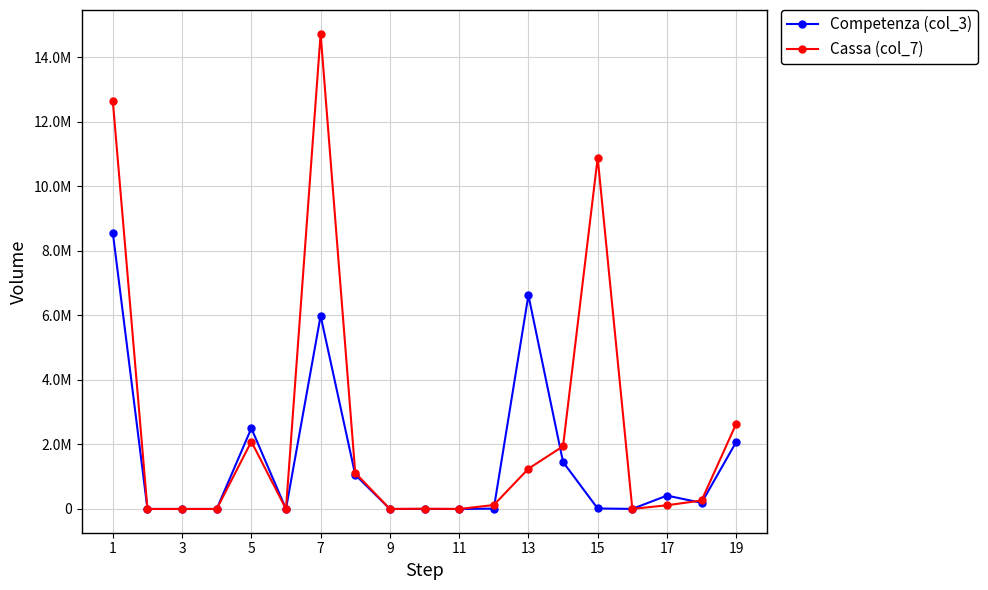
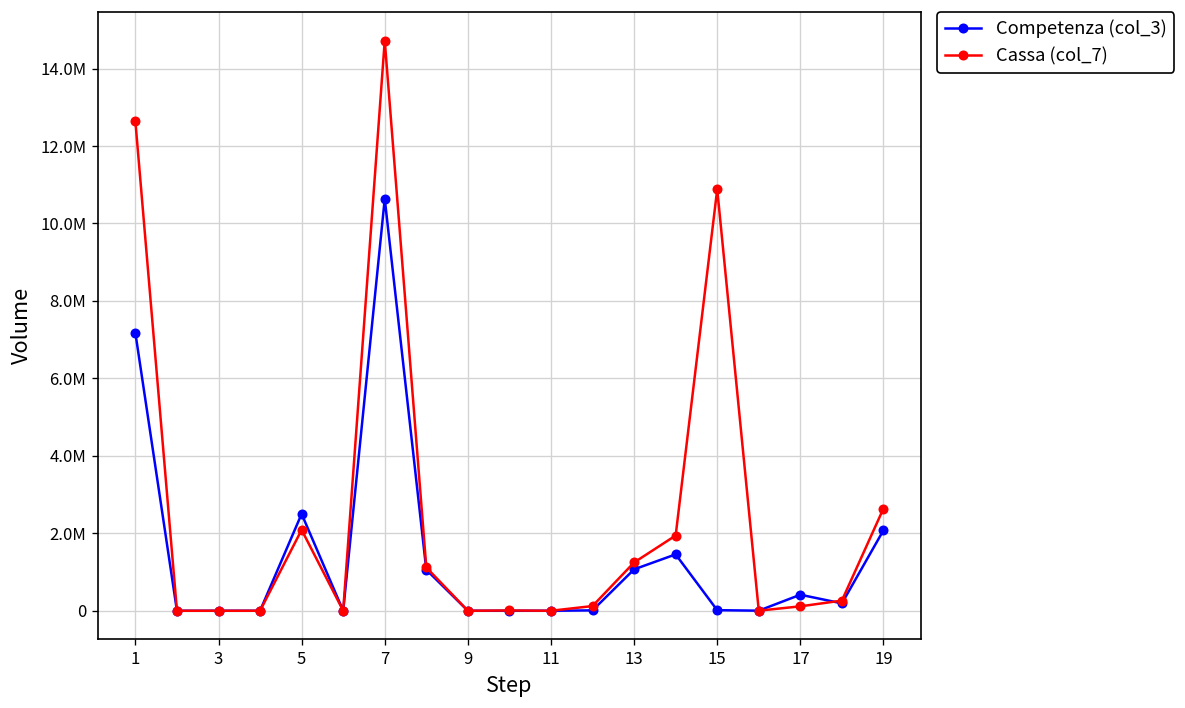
Competenza (col_3), 1: 8600000 -> 7200000
Competenza (col_3), 7: 6000000 -> 10600000
Competenza (col_3), 13: 6600000 -> 1100000
